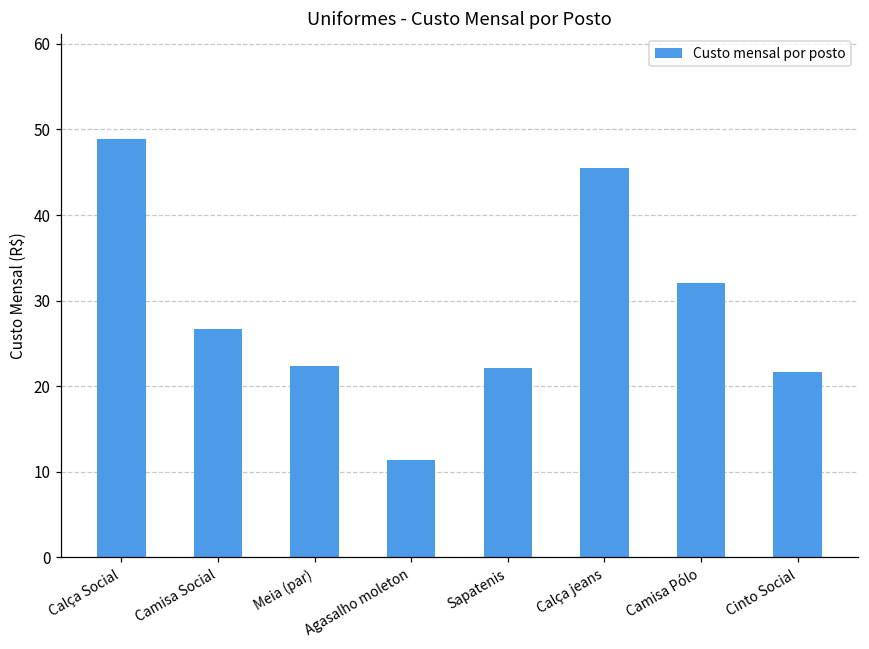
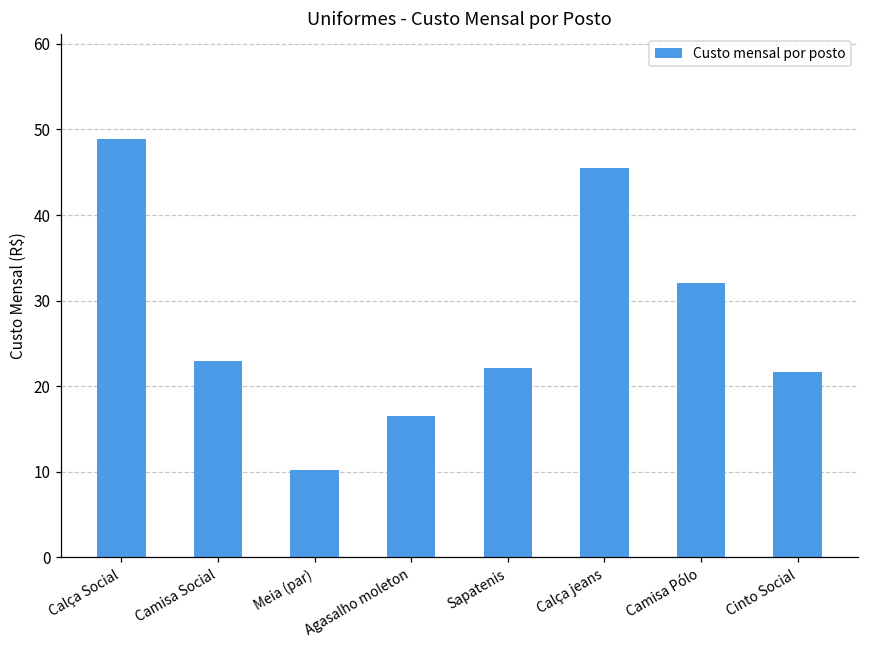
Camisa Social: 27 -> 23
Meia (par): 22 -> 10
Agasalho moleton: 11 -> 16
